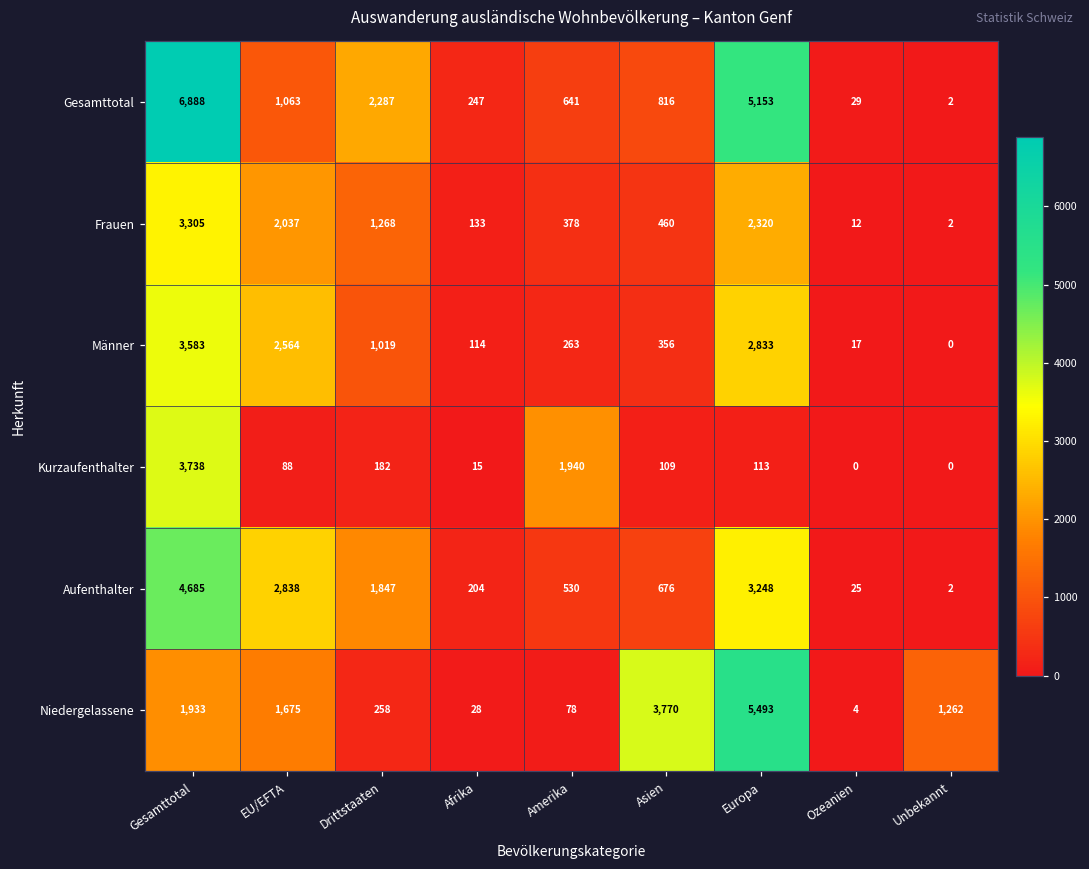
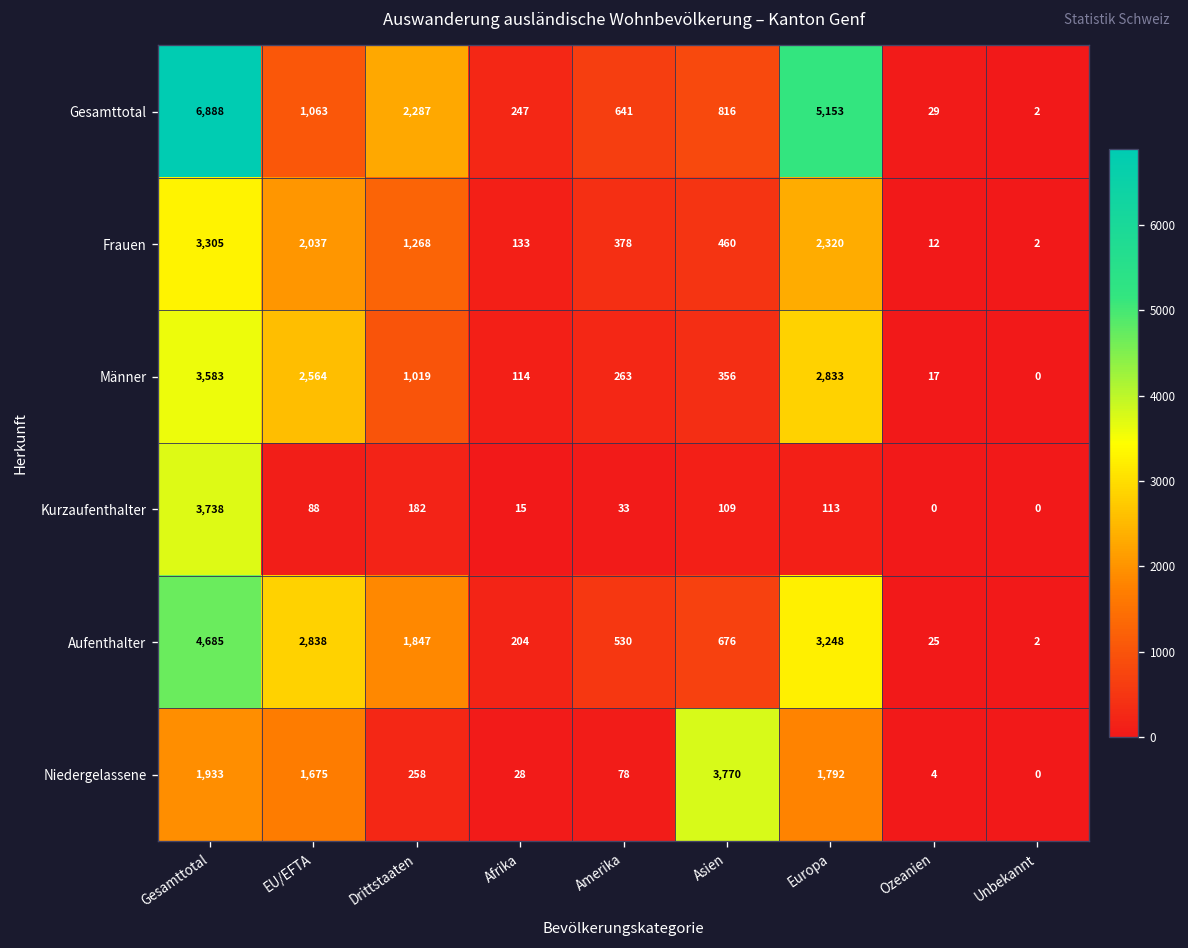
Kurzaufenthalter, Amerika: 1,940 -> 33
Niedergelassene, Europa: 5,493 -> 1,792
Niedergelassene, Unbekannt: 1,262 -> 0
